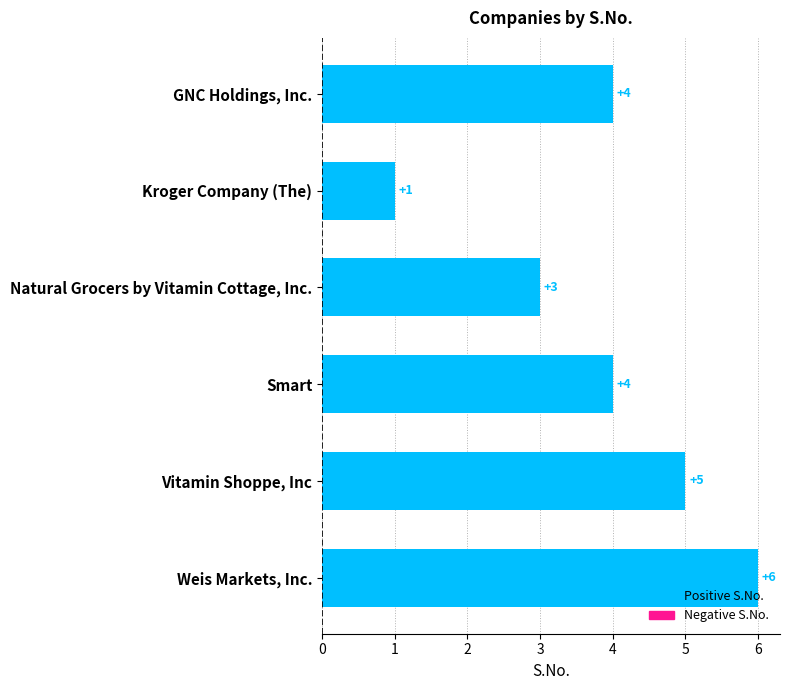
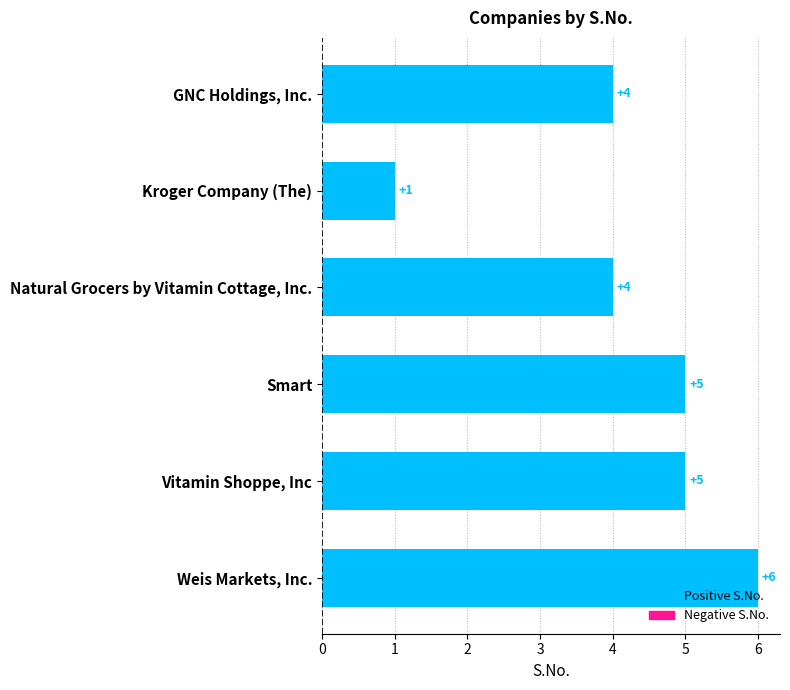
Natural Grocers by Vitamin Cottage, Inc.: +3 -> +4
Smart: +4 -> +5
